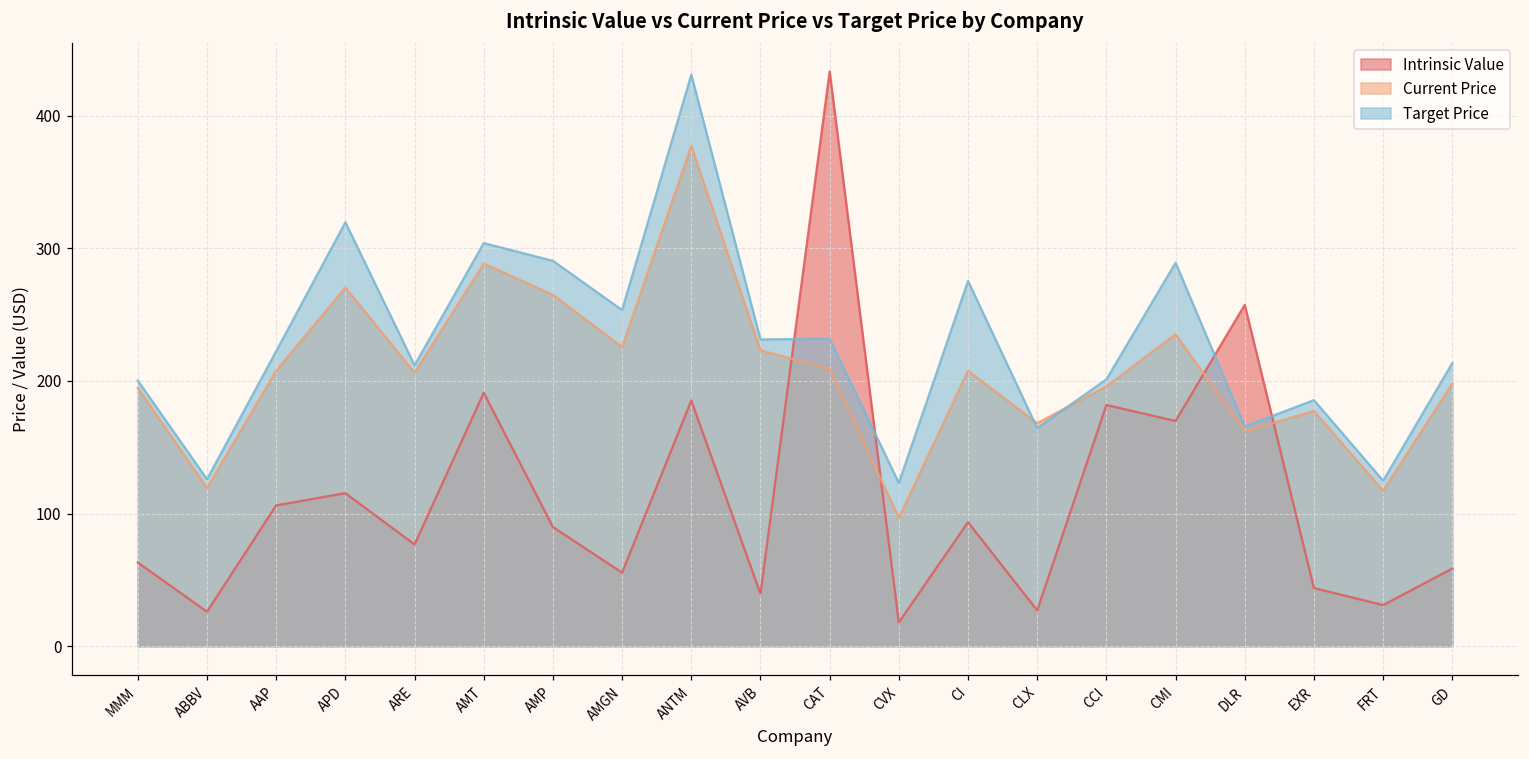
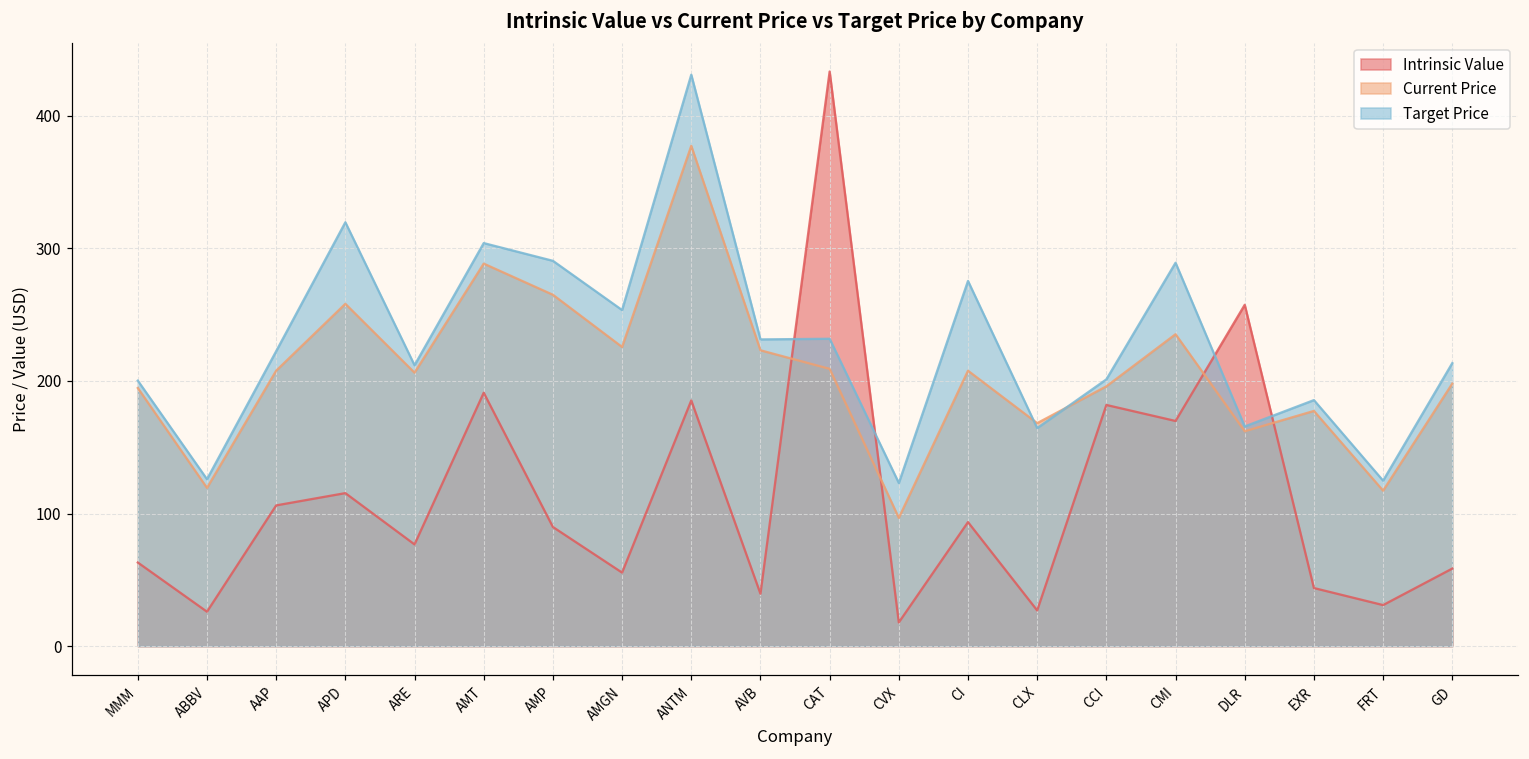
Current Price, APD: 270 -> 258
